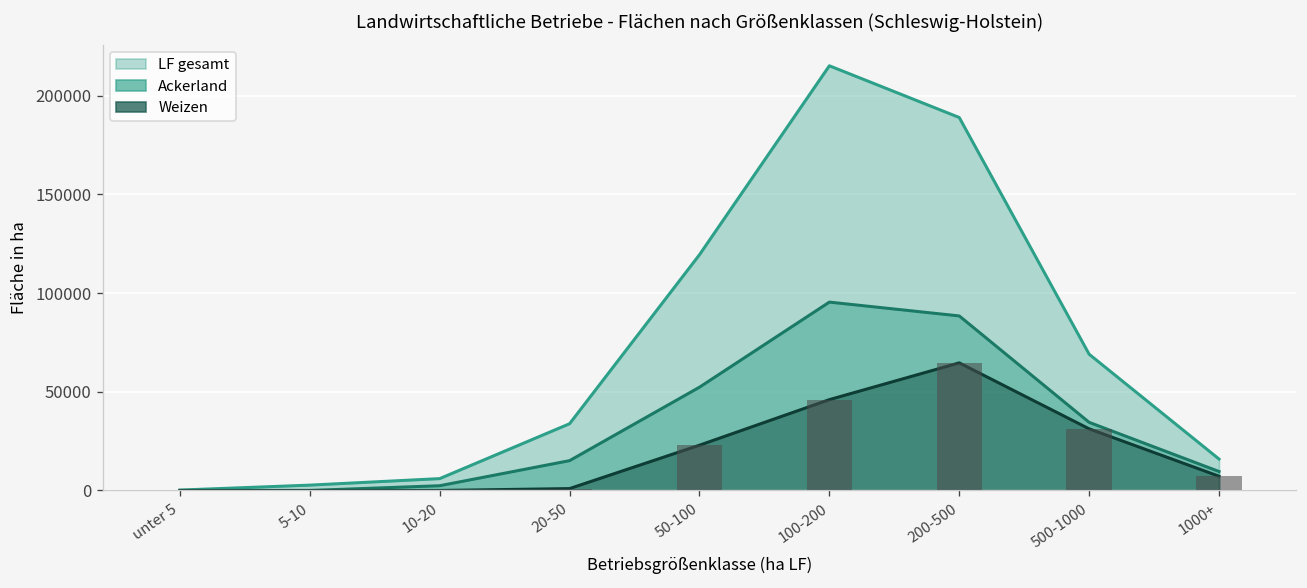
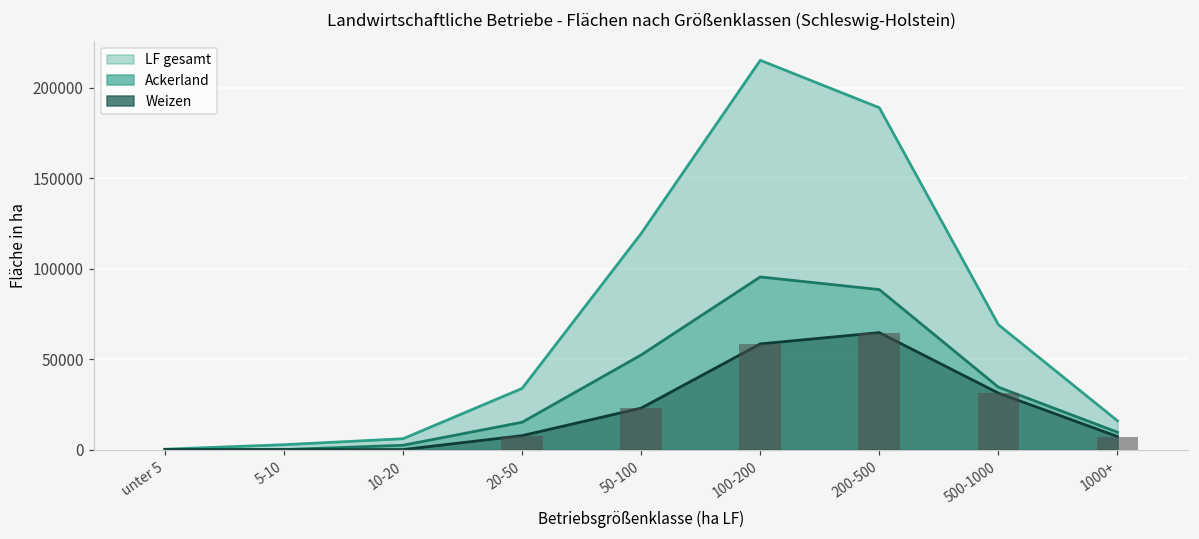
Weizen, 20-50: 1000 -> 8000
Weizen, 100-200: 46000 -> 58000
